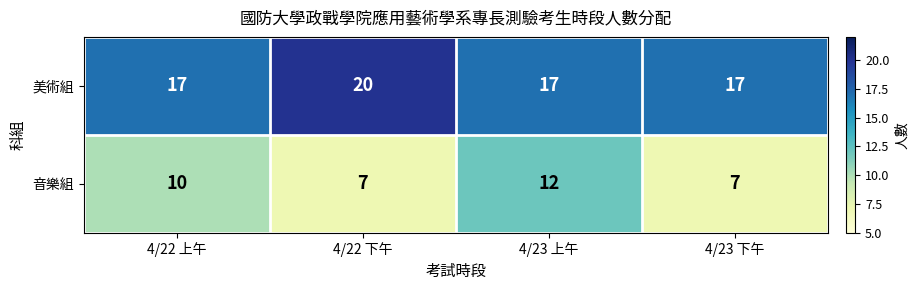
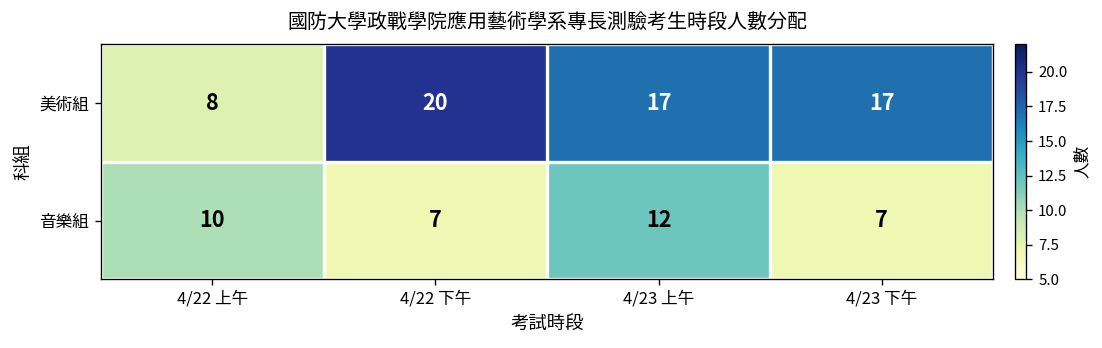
美術組, 4/22 上午: 17 -> 8
